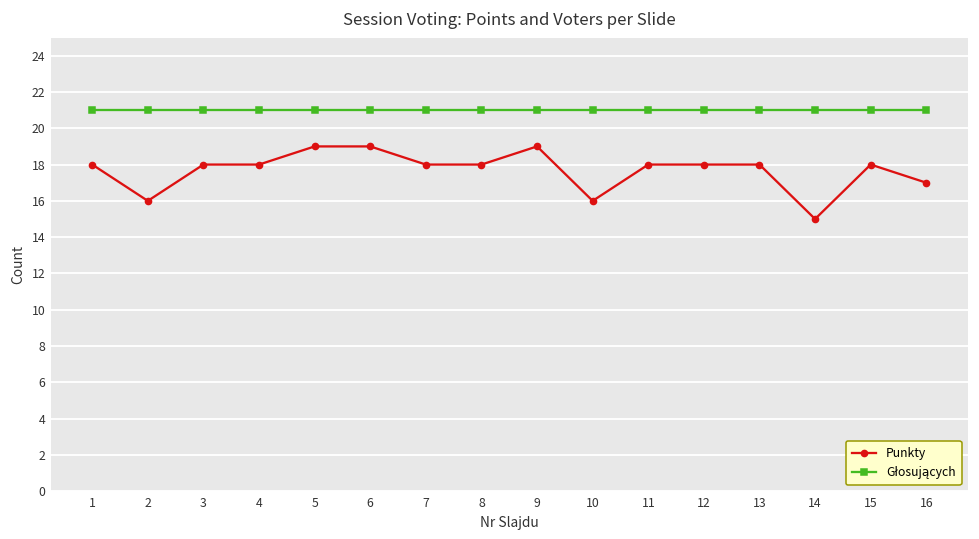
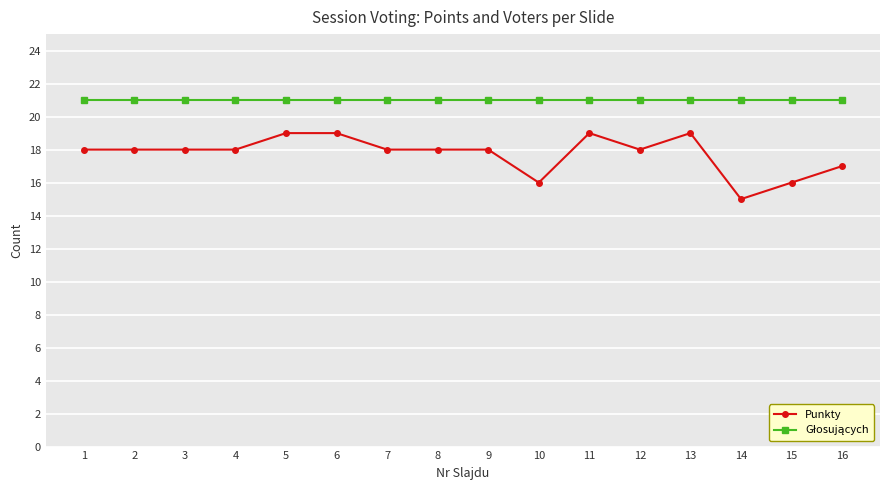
Punkty, 2: 16 -> 18
Punkty, 9: 19 -> 18
Punkty, 11: 18 -> 19
Punkty, 13: 18 -> 19
Punkty, 15: 18 -> 16
